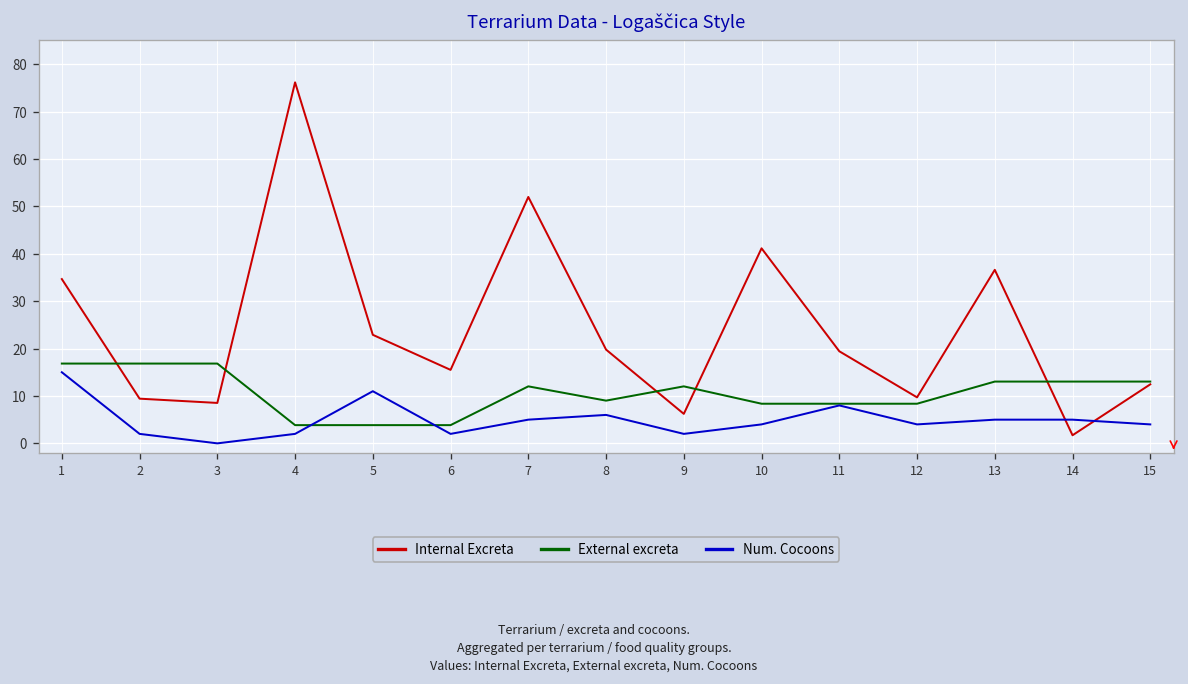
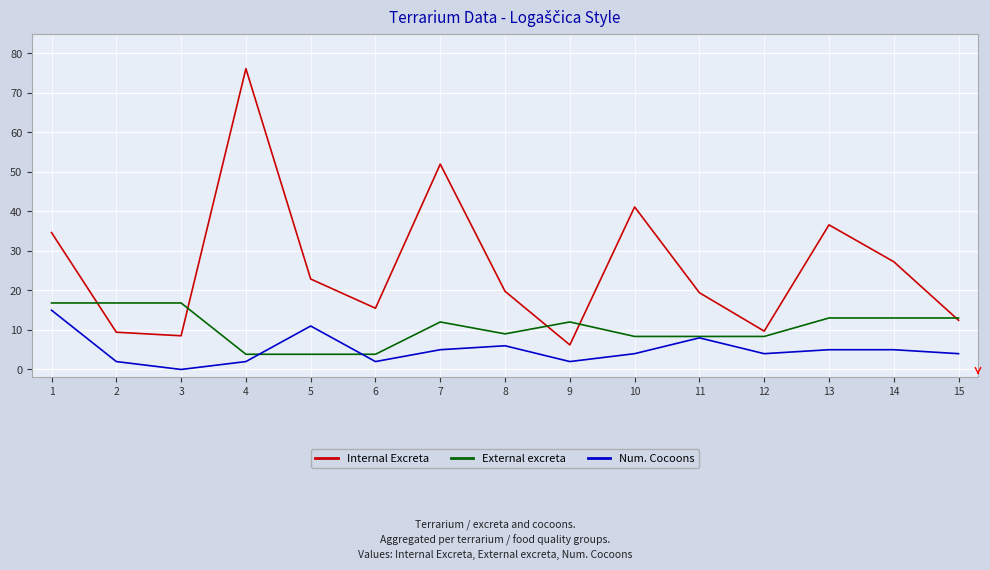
Internal Excreta, 14: 2 -> 27
